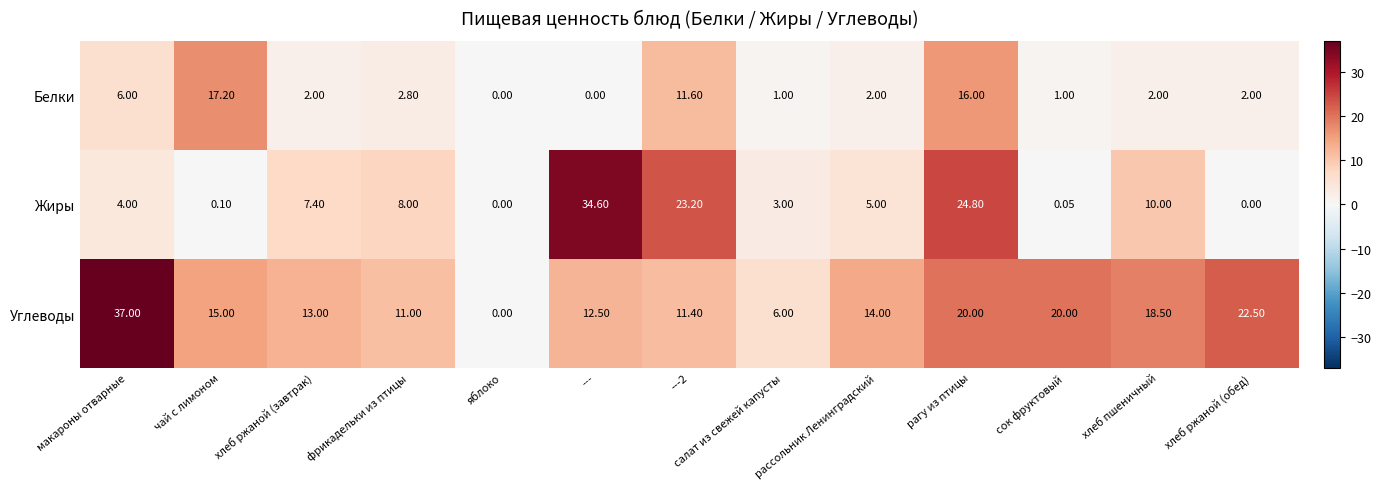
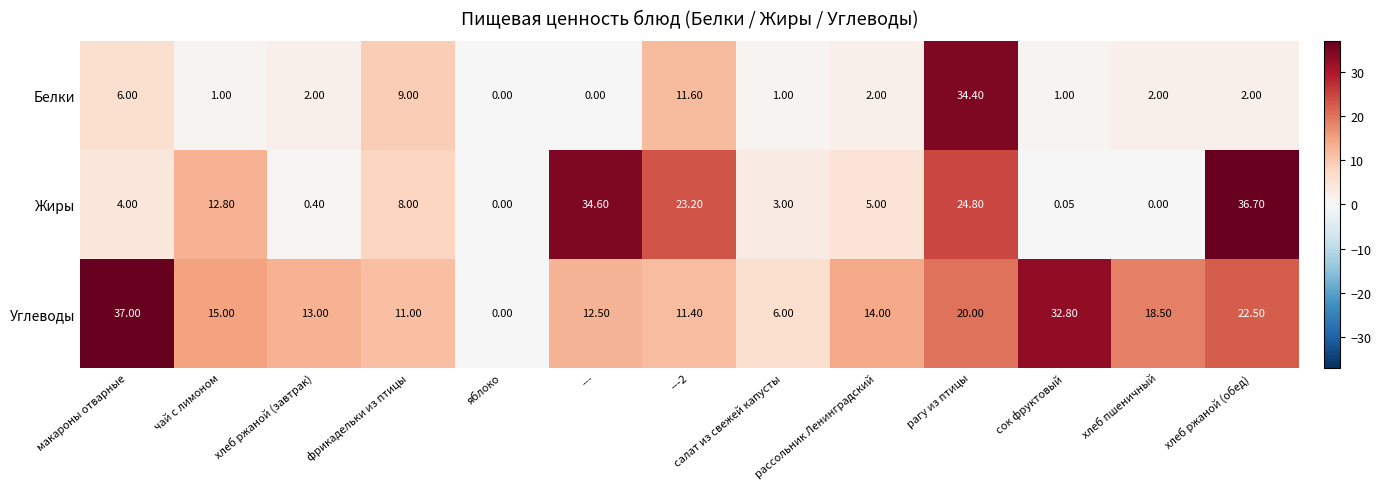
Белки, чай с лимоном: 17.20 -> 1.00
Белки, фрикадельки из птицы: 2.80 -> 9.00
Белки, рагу из птицы: 16.00 -> 34.40
Жиры, чай с лимоном: 0.10 -> 12.80
Жиры, хлеб ржаной (завтрак): 7.40 -> 0.40
Жиры, хлеб пшеничный: 10.00 -> 0.00
Жиры, хлеб ржаной (обед): 0.00 -> 36.70
Углеводы, сок фруктовый: 20.00 -> 32.80
